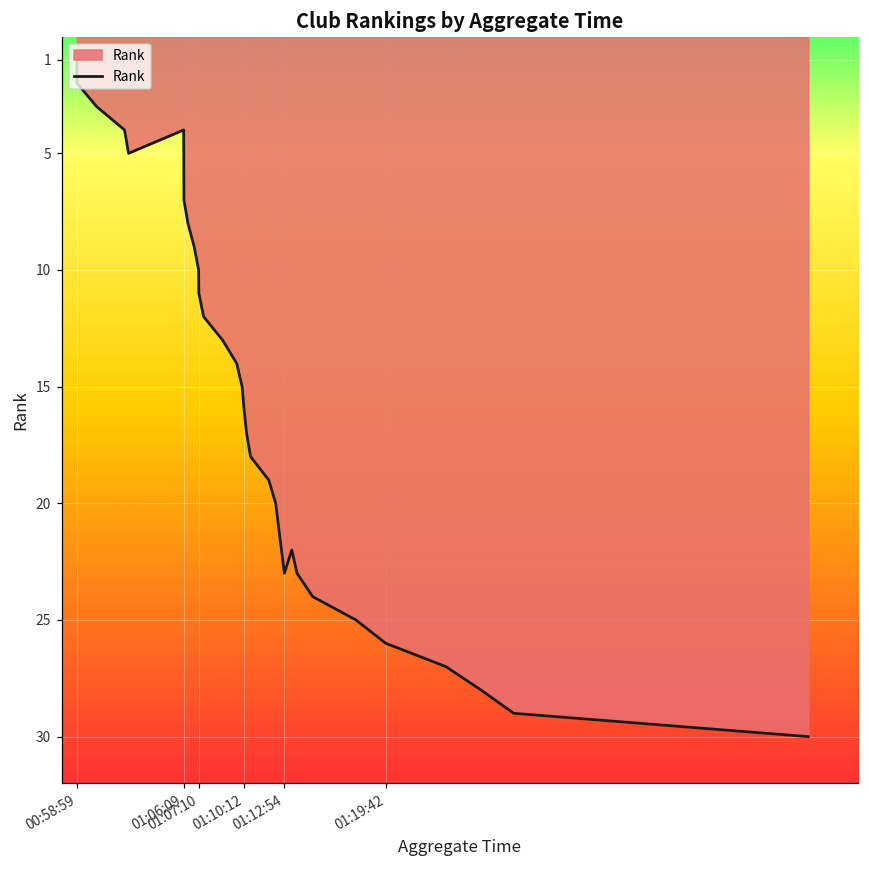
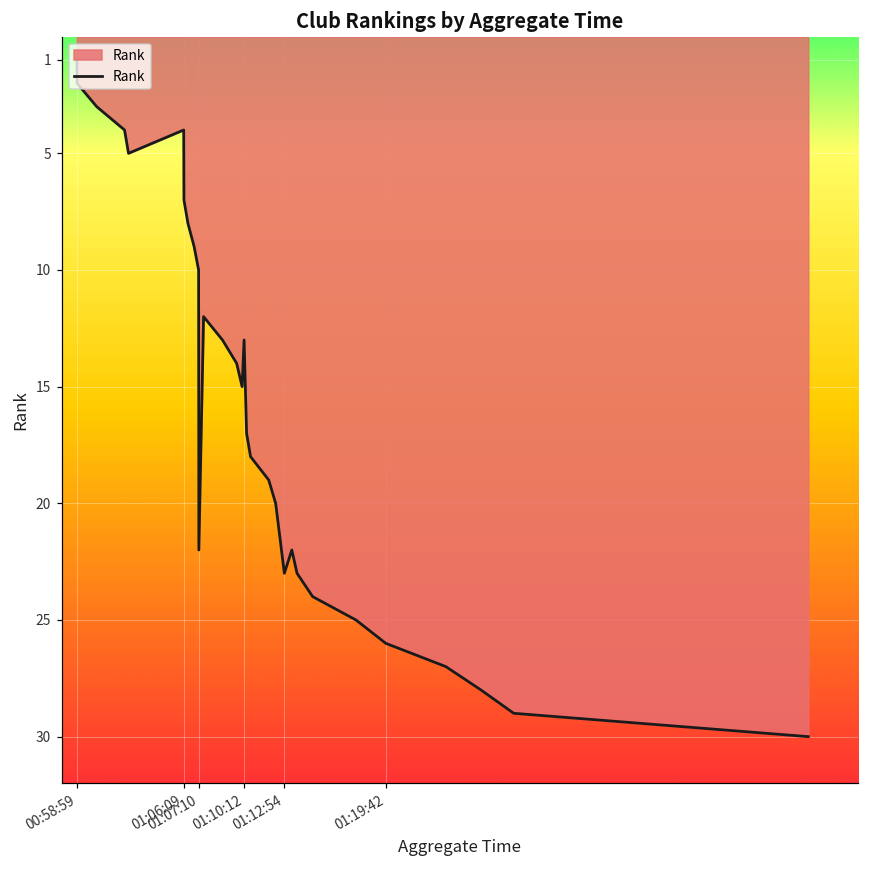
01:07:10: 11 -> 22
01:10:12: 16 -> 13
